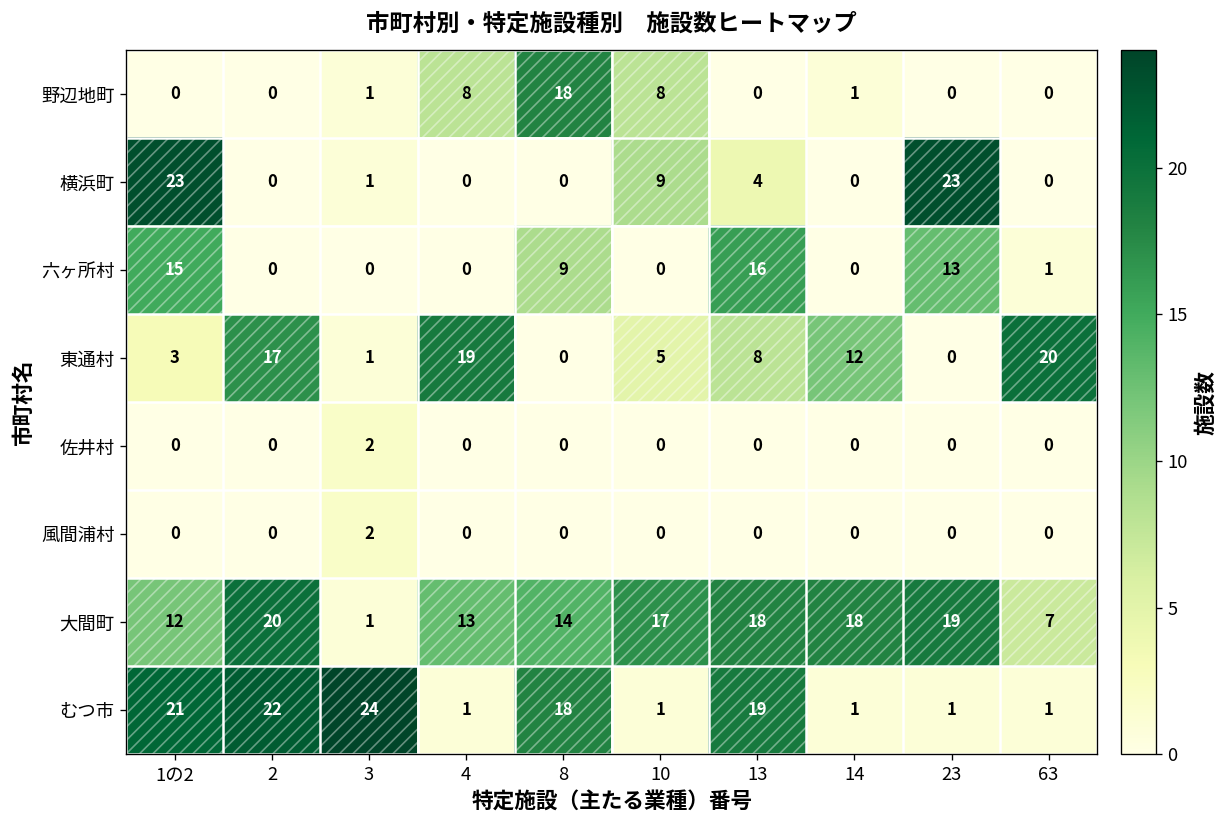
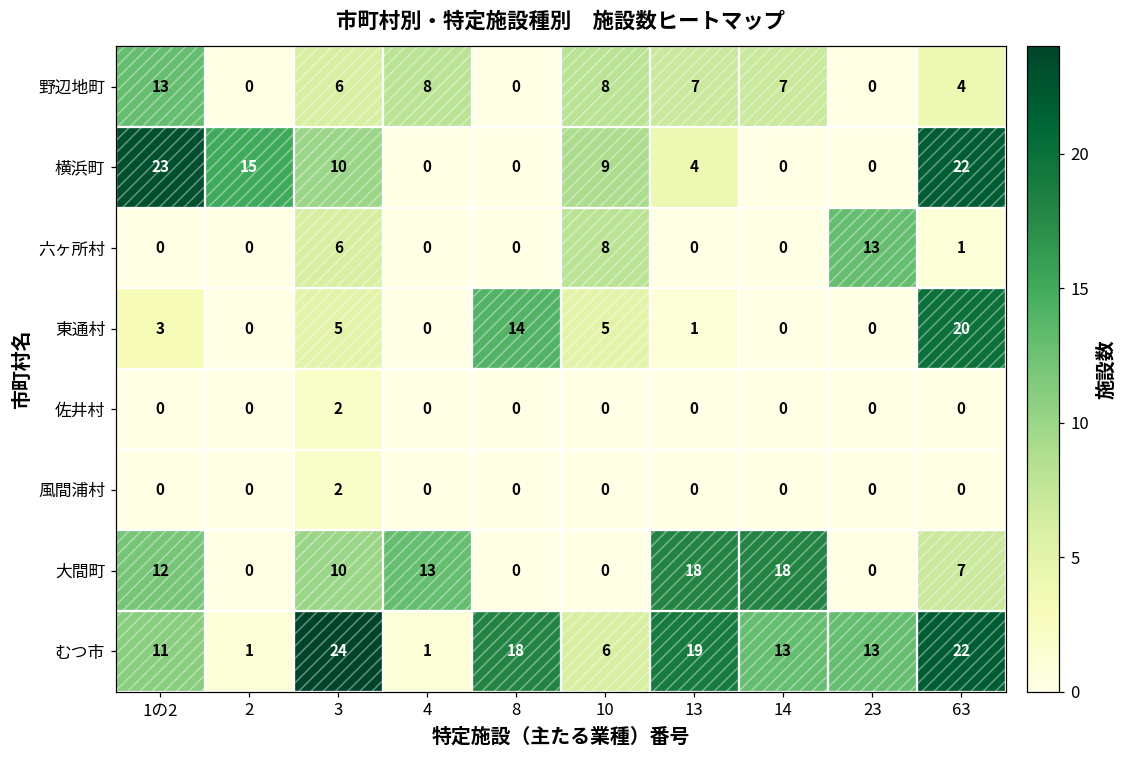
野辺地町, 1の2: 0 -> 13
野辺地町, 3: 1 -> 6
野辺地町, 8: 18 -> 0
野辺地町, 13: 0 -> 7
野辺地町, 14: 1 -> 7
野辺地町, 63: 0 -> 4
横浜町, 2: 0 -> 15
横浜町, 3: 1 -> 10
横浜町, 23: 23 -> 0
横浜町, 63: 0 -> 22
六ヶ所村, 1の2: 15 -> 0
六ヶ所村, 3: 0 -> 6
六ヶ所村, 8: 9 -> 0
六ヶ所村, 10: 0 -> 8
六ヶ所村, 13: 16 -> 0
東通村, 2: 17 -> 0
東通村, 3: 1 -> 5
東通村, 4: 19 -> 0
東通村, 8: 0 -> 14
東通村, 13: 8 -> 1
東通村, 14: 12 -> 0
大間町, 2: 20 -> 0
大間町, 3: 1 -> 10
大間町, 8: 14 -> 0
大間町, 10: 17 -> 0
大間町, 23: 19 -> 0
むつ市, 1の2: 21 -> 11
むつ市, 2: 22 -> 1
むつ市, 10: 1 -> 6
むつ市, 14: 1 -> 13
むつ市, 23: 1 -> 13
むつ市, 63: 1 -> 22
